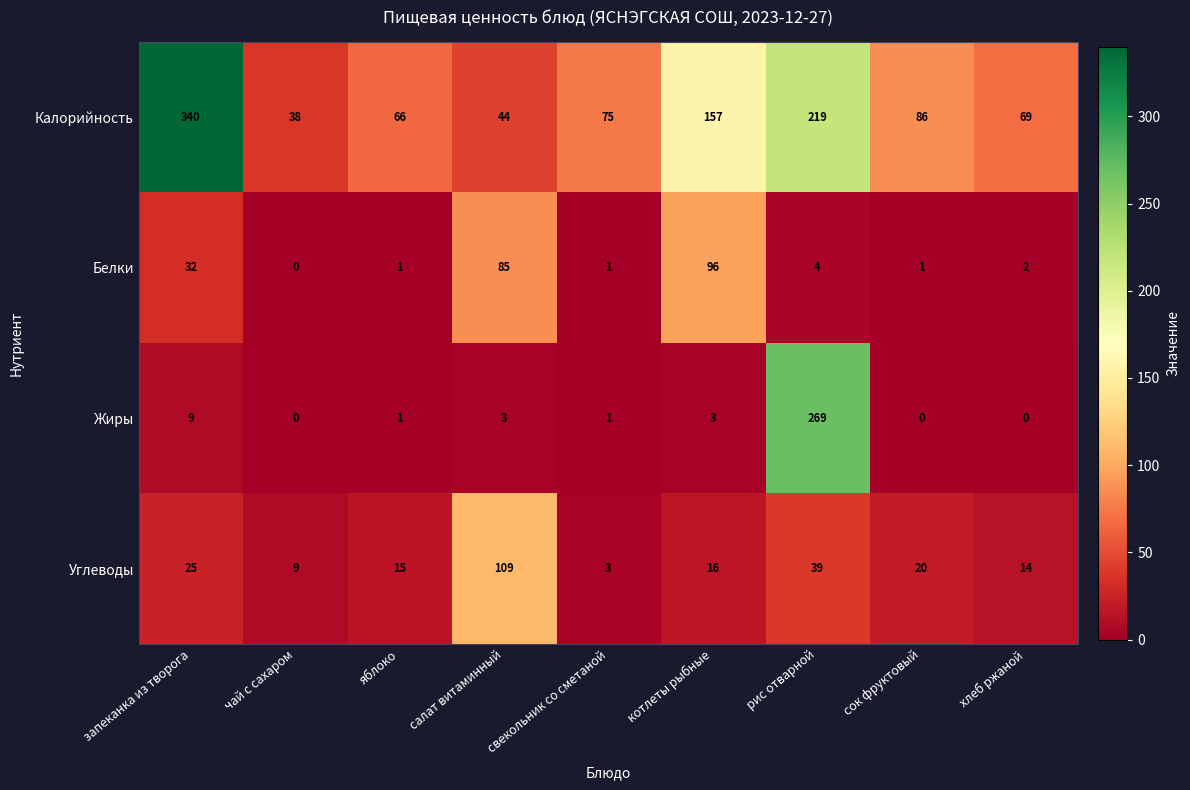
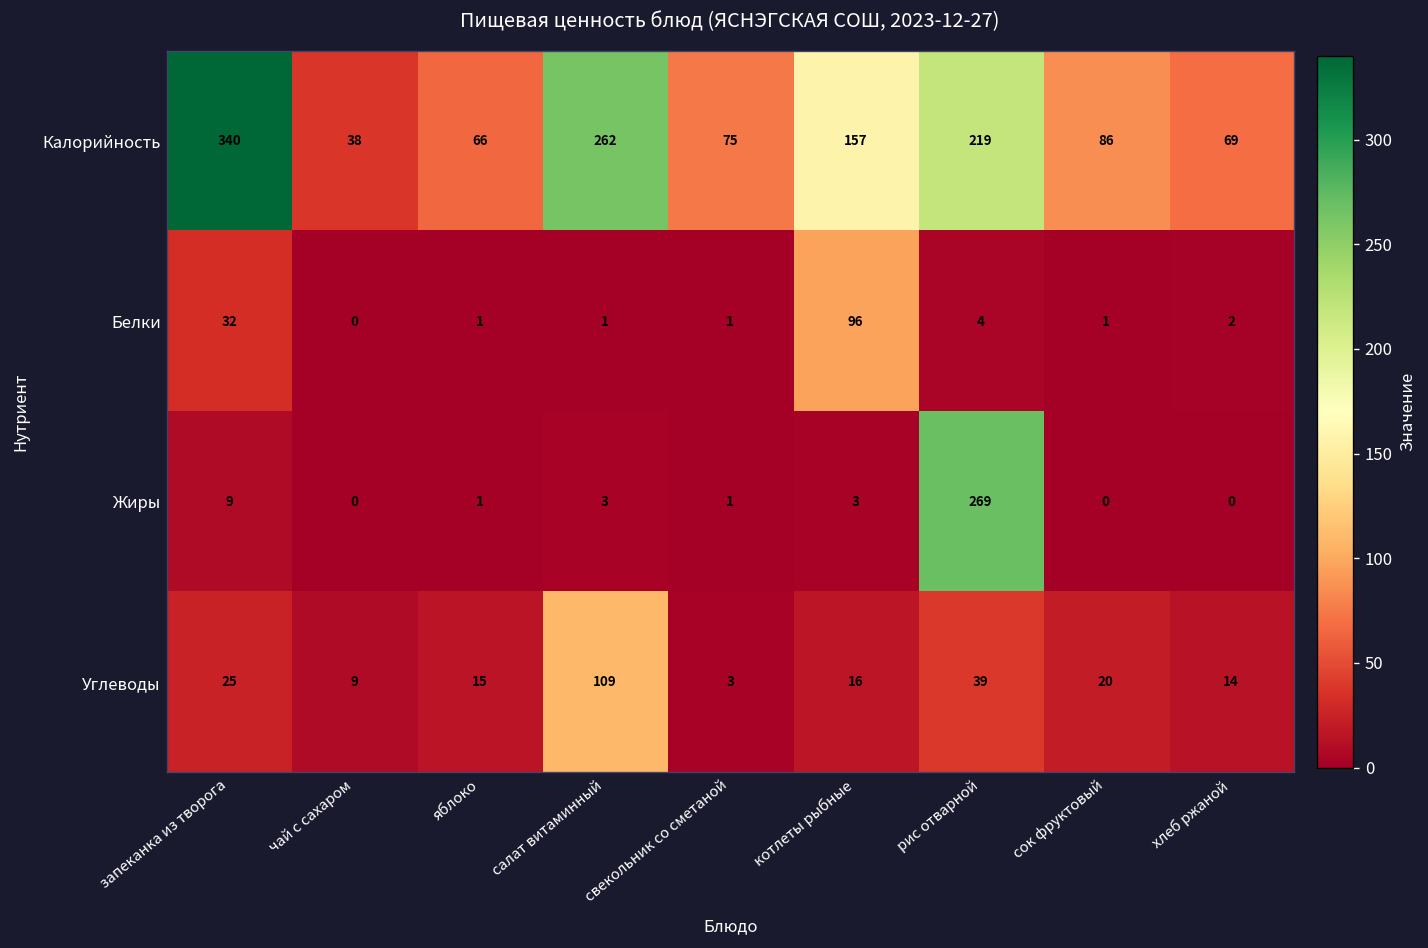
Калорийность, салат витаминный: 44 -> 262
Белки, салат витаминный: 85 -> 1
